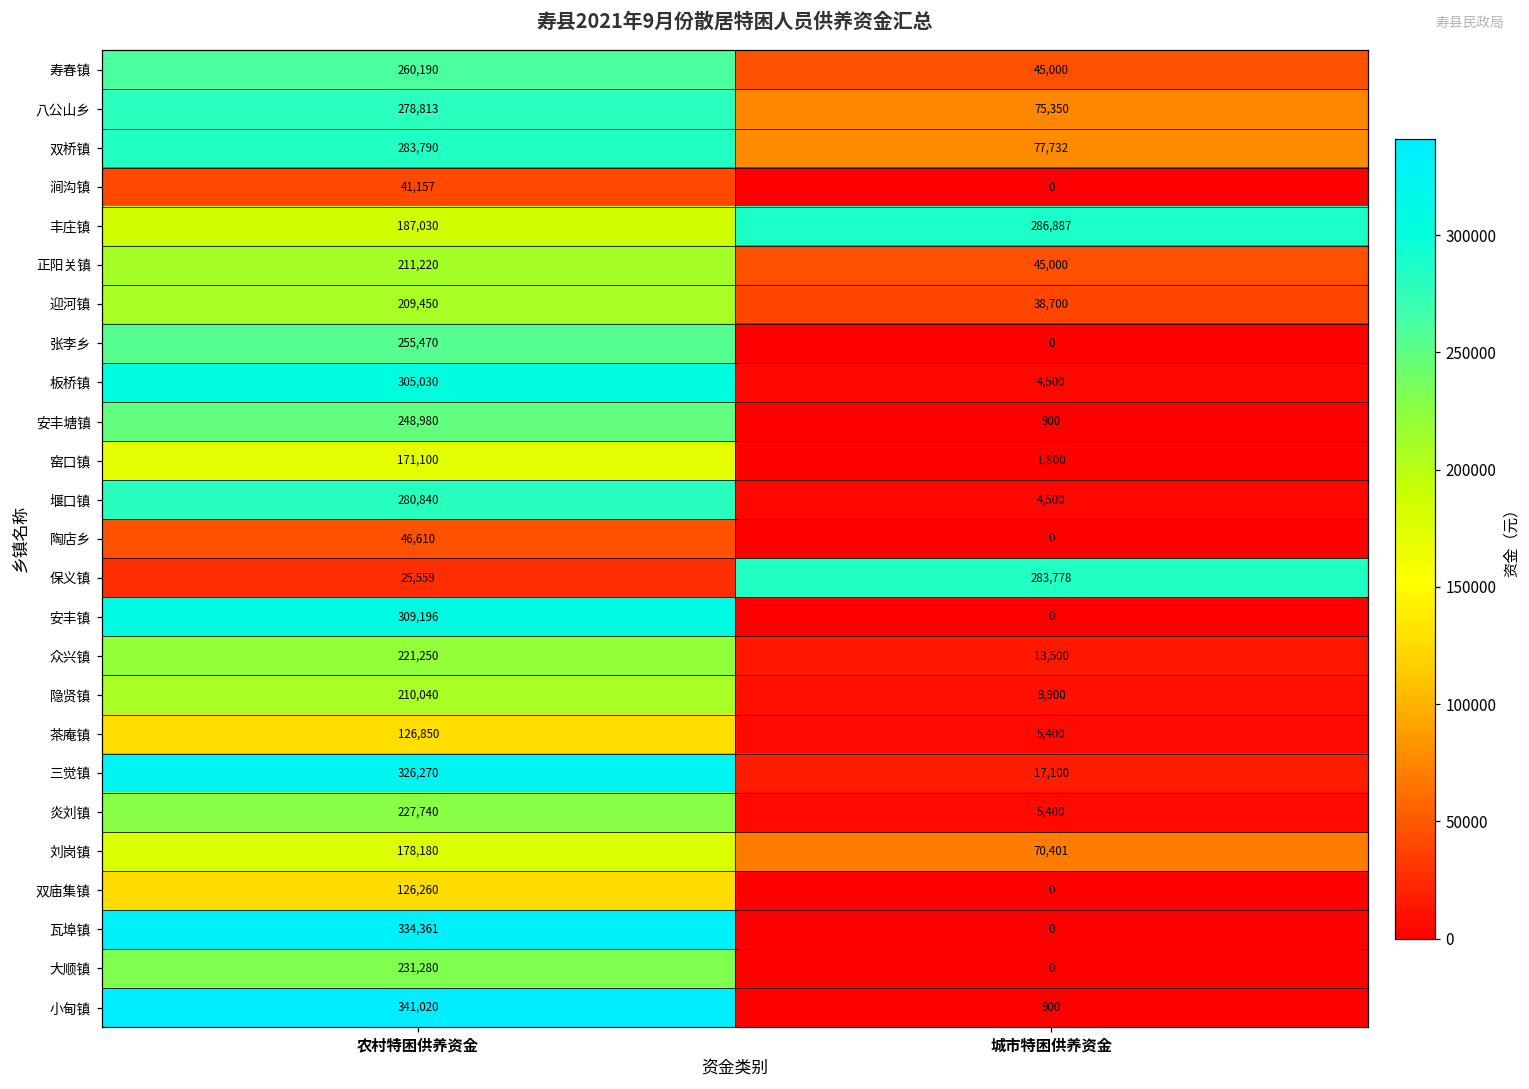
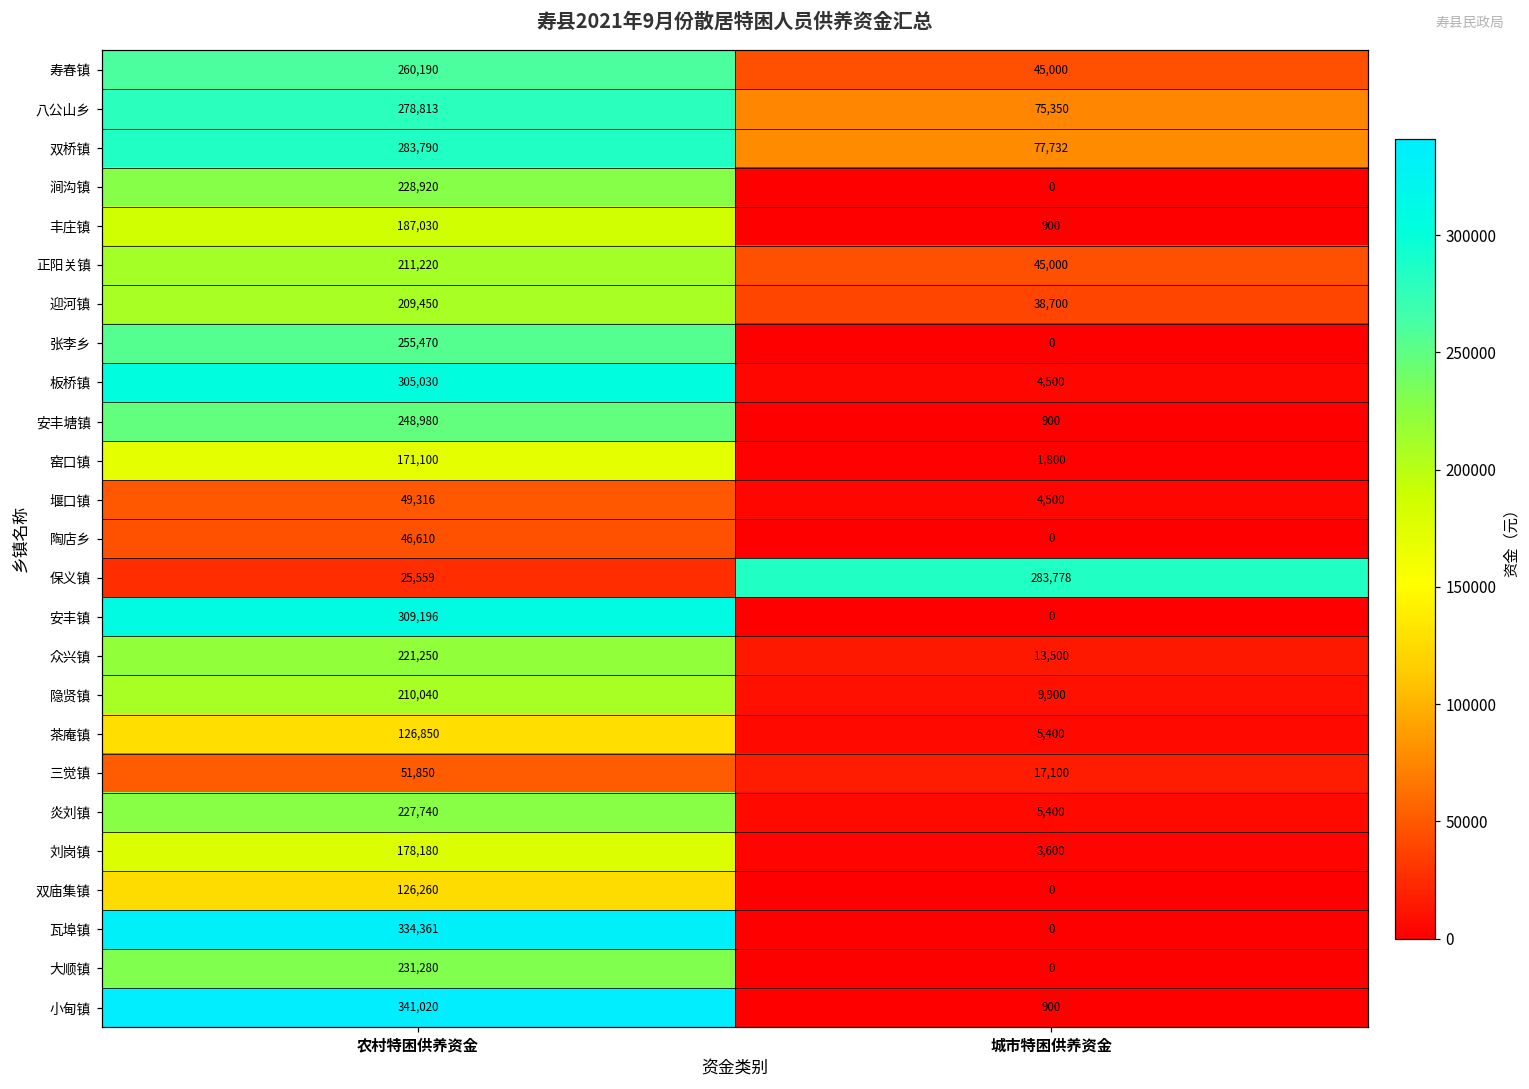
涧沟镇, 农村特困供养资金: 41,157 -> 228,920
丰庄镇, 城市特困供养资金: 286,887 -> 900
堰口镇, 农村特困供养资金: 280,840 -> 49,316
三觉镇, 农村特困供养资金: 326,270 -> 51,850
刘岗镇, 城市特困供养资金: 70,401 -> 3,600
